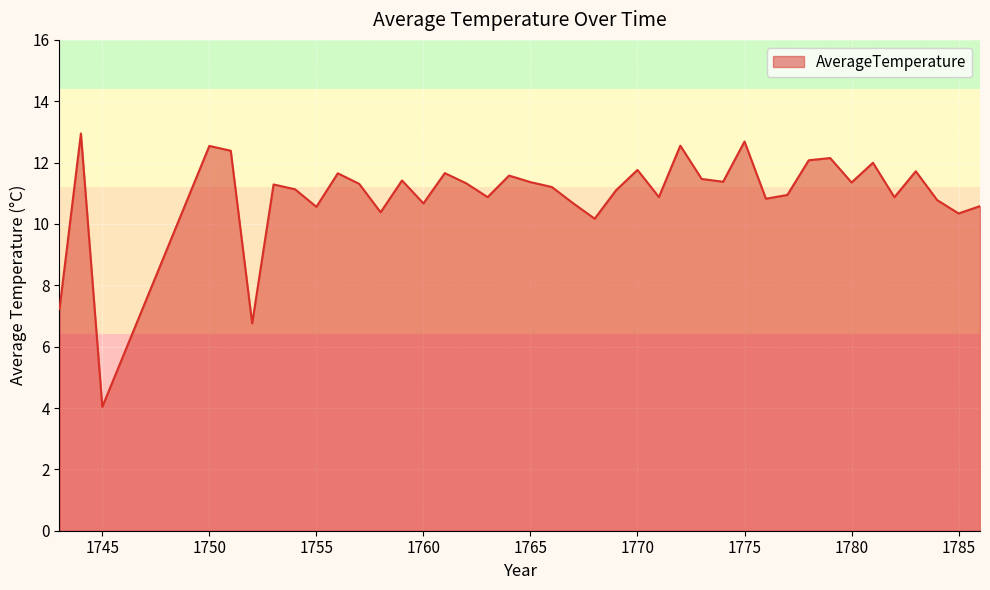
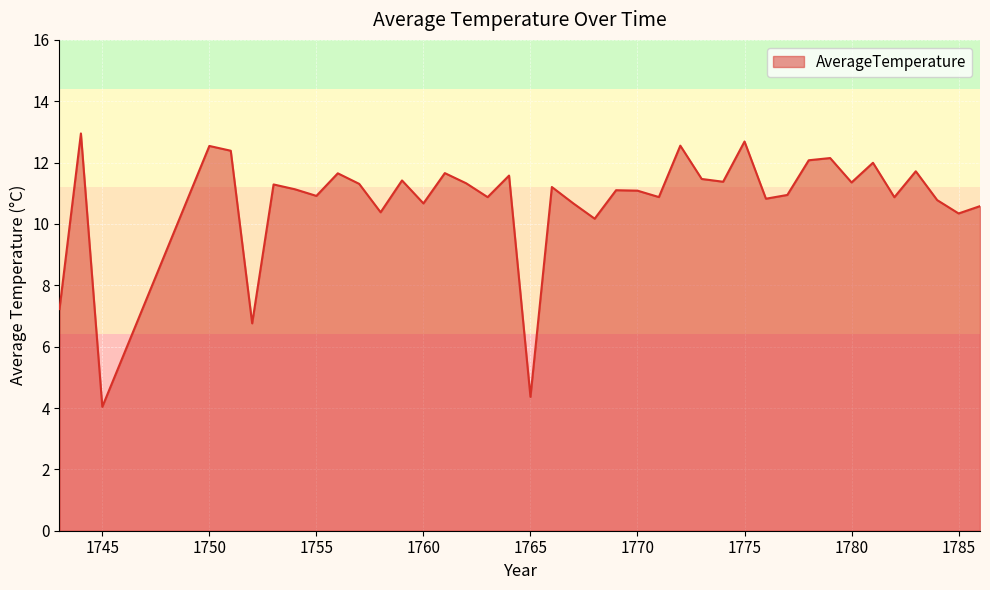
1755: 10.6 -> 10.9
1765: 11.4 -> 4.4
1770: 11.8 -> 11.1
